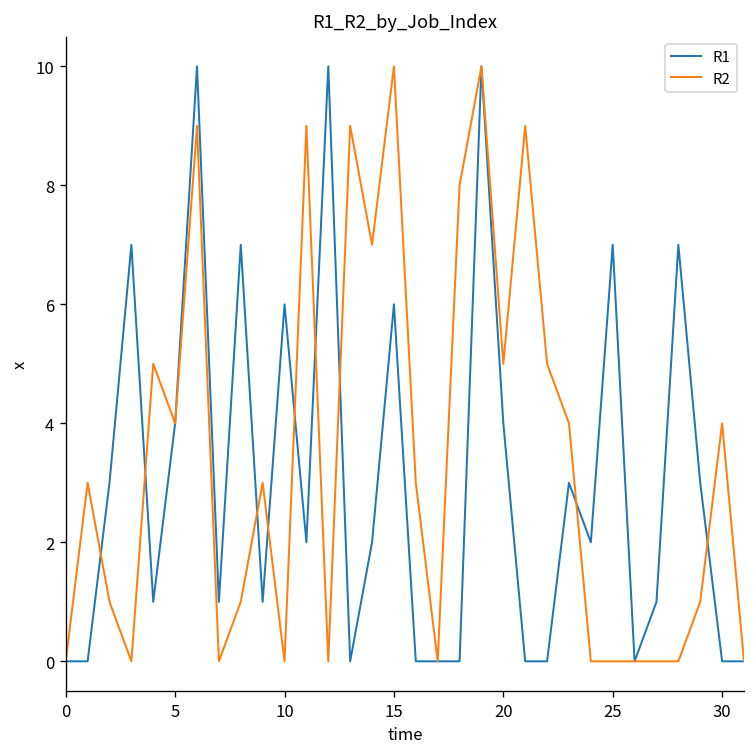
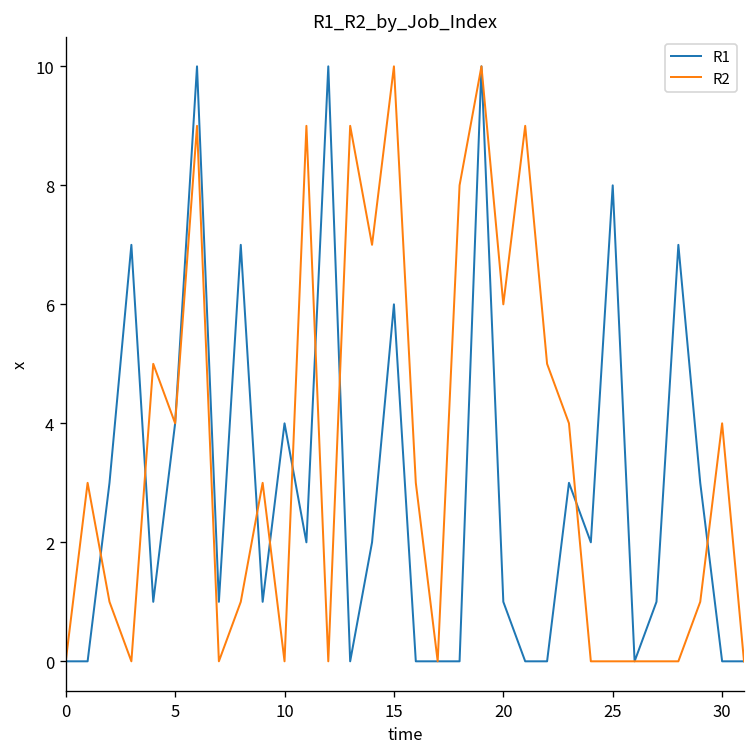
R1, 10: 6 -> 4
R1, 20: 4 -> 1
R2, 20: 5 -> 6
R1, 25: 7 -> 8
